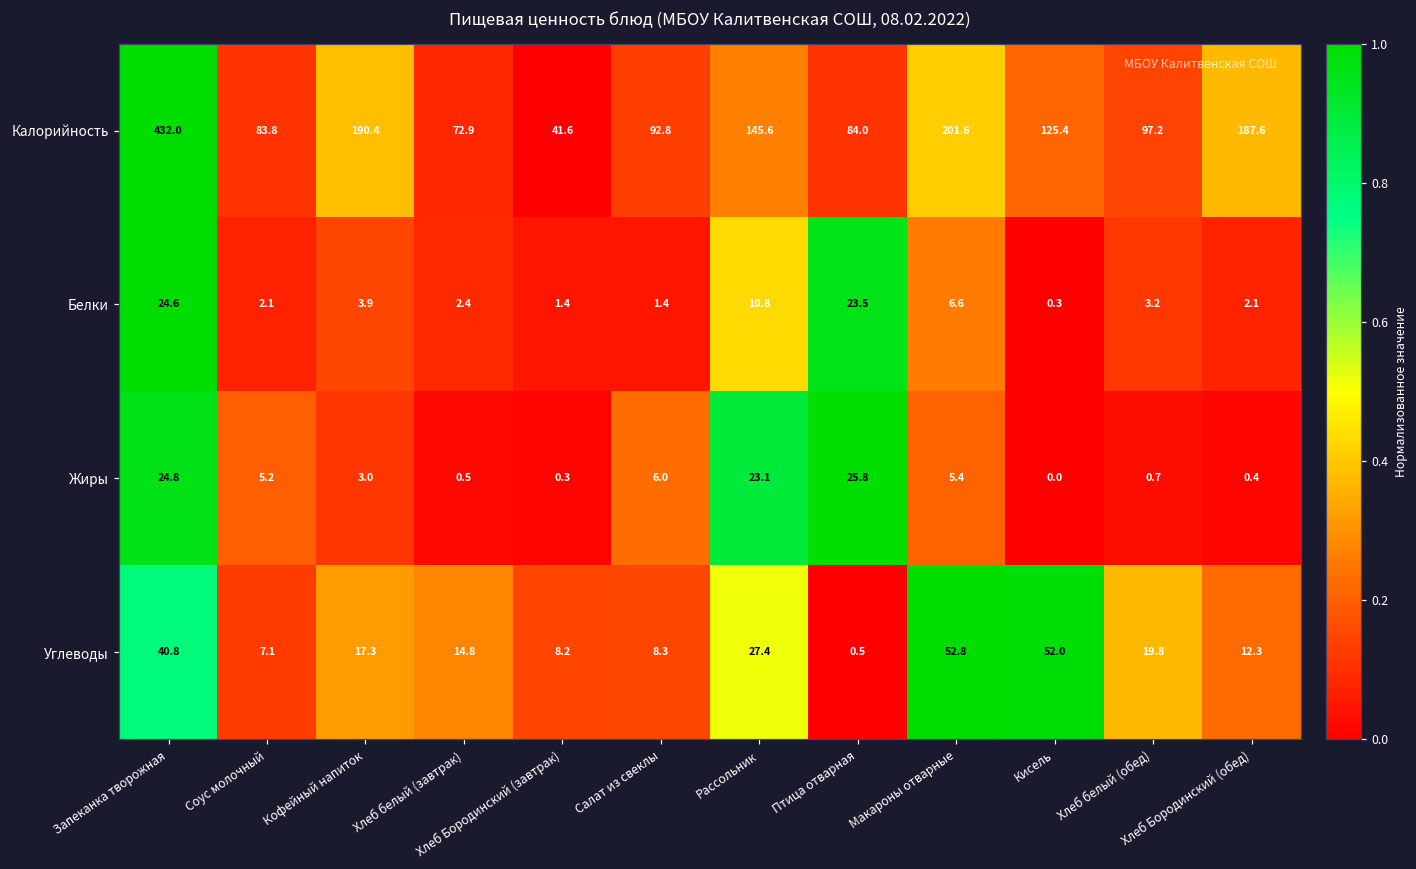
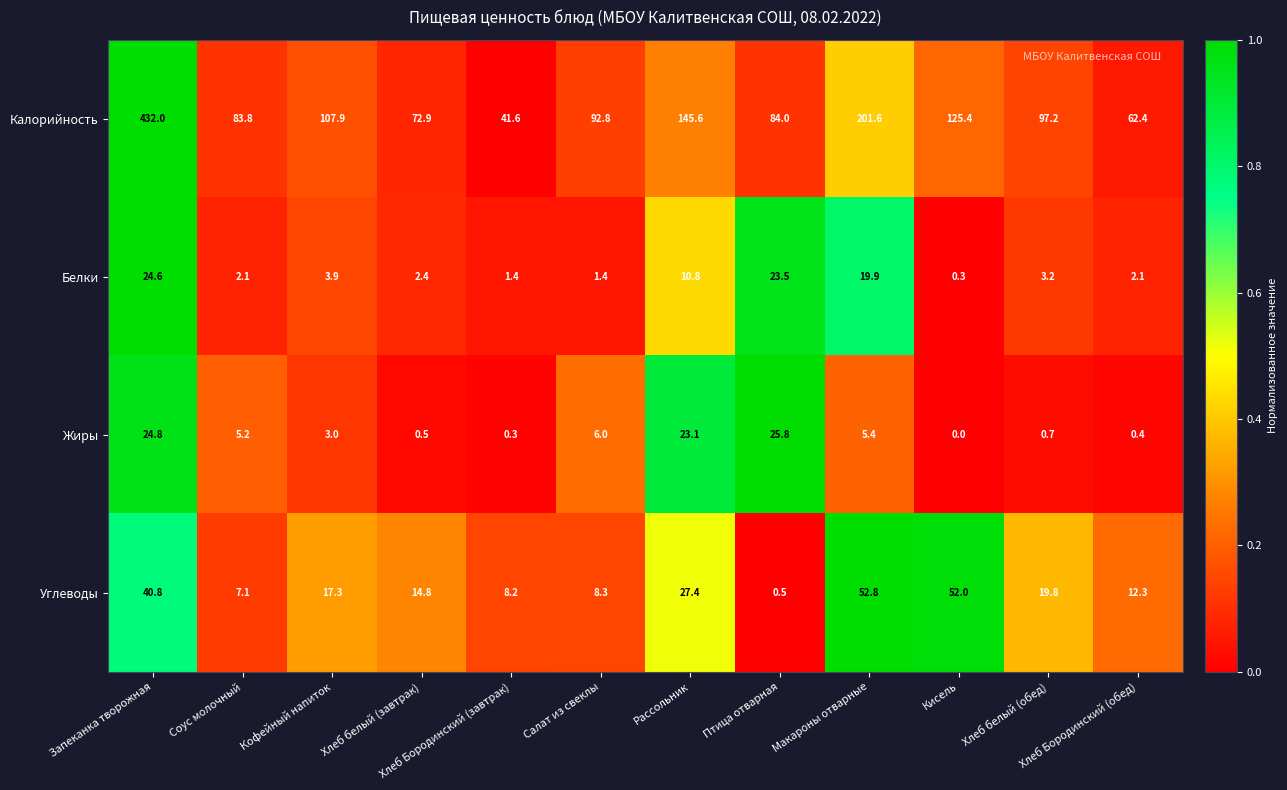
Калорийность, Кофейный напиток: 190.4 -> 107.9
Калорийность, Хлеб Бородинский (обед): 187.6 -> 62.4
Белки, Макароны отварные: 6.6 -> 19.9
